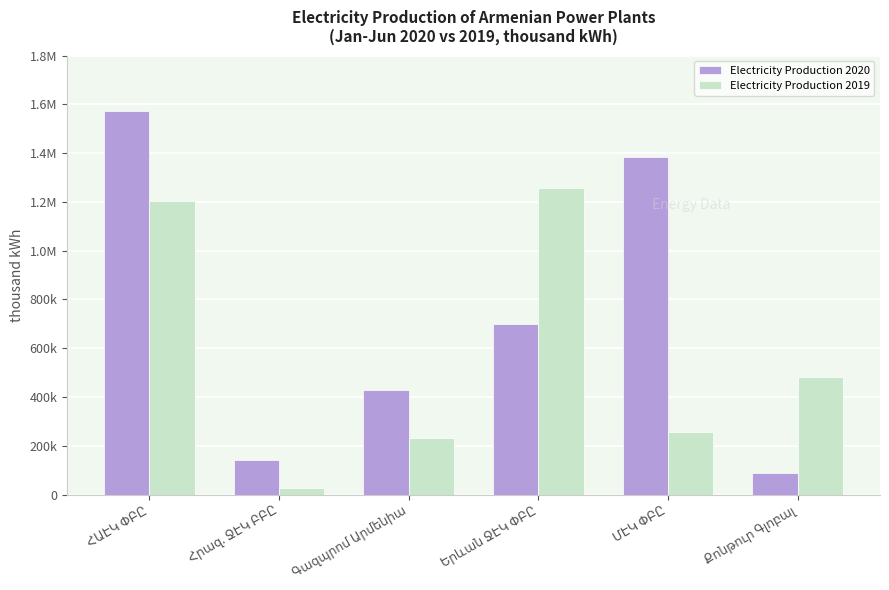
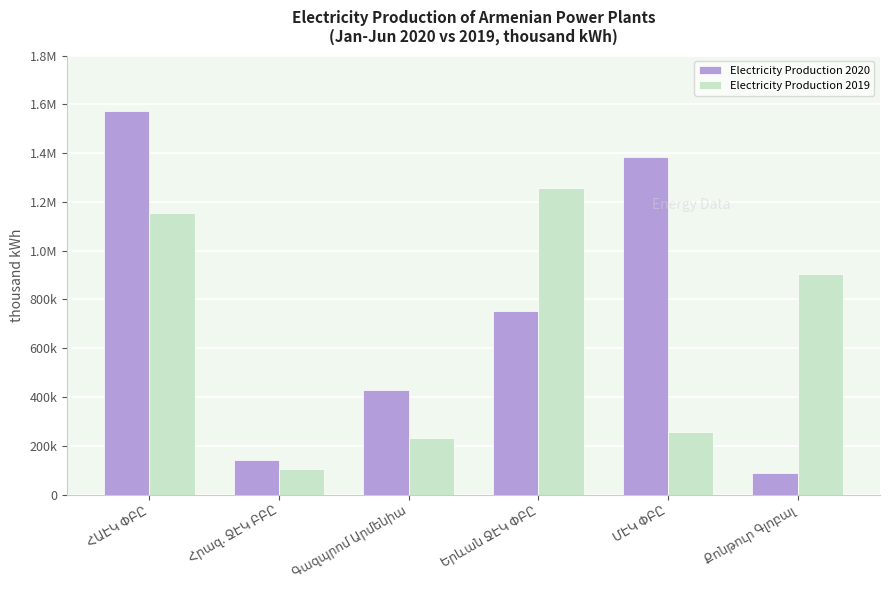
Electricity Production 2019, ՀԱԷԿ ՓԲԸ: 1200000 -> 1150000
Electricity Production 2019, Հրազ. ՋԷԿ ԲԲԸ: 30000 -> 100000
Electricity Production 2020, Երևան ՋԷԿ ՓԲԸ: 700000 -> 750000
Electricity Production 2019, Քոնթուր Գլոբալ: 480000 -> 910000
